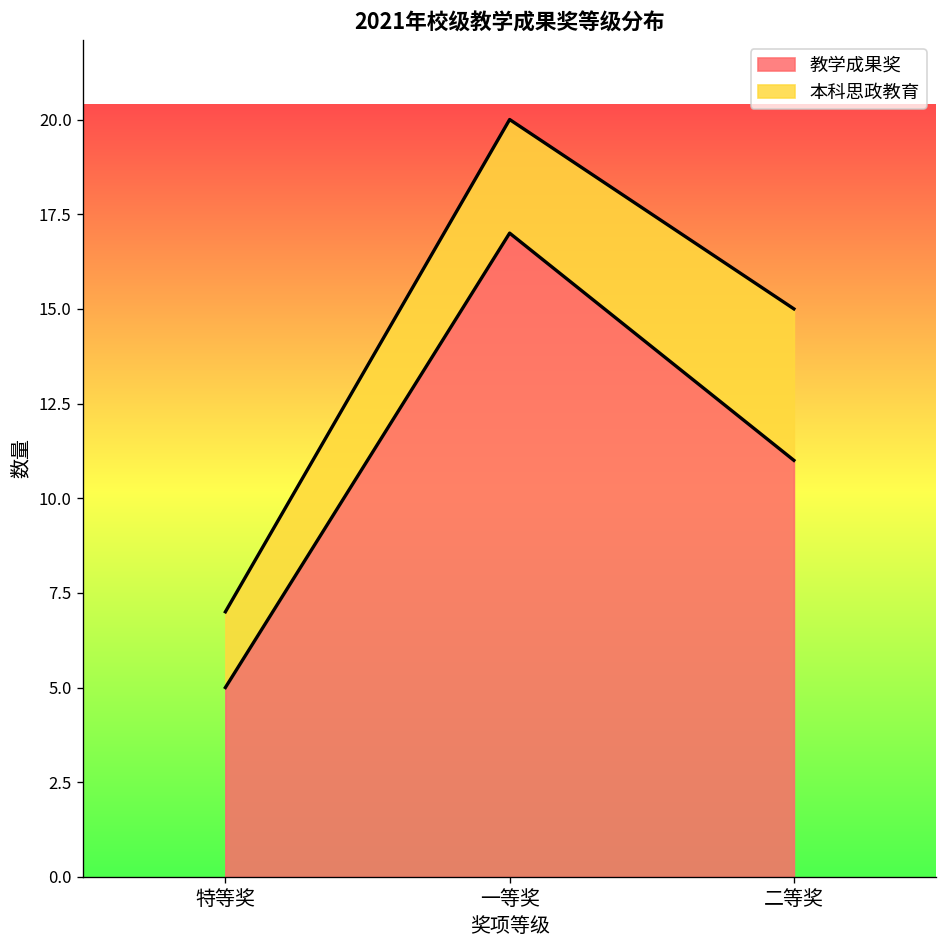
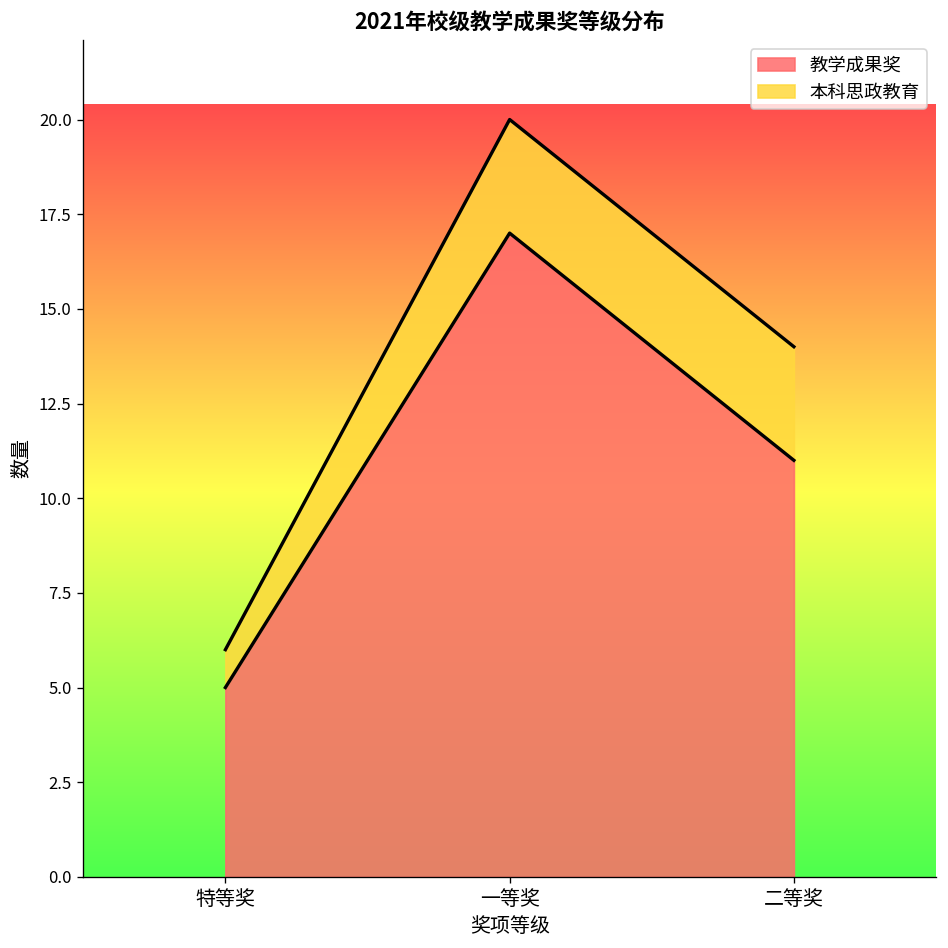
本科思政教育, 特等奖: 2 -> 1
本科思政教育, 二等奖: 4 -> 3
